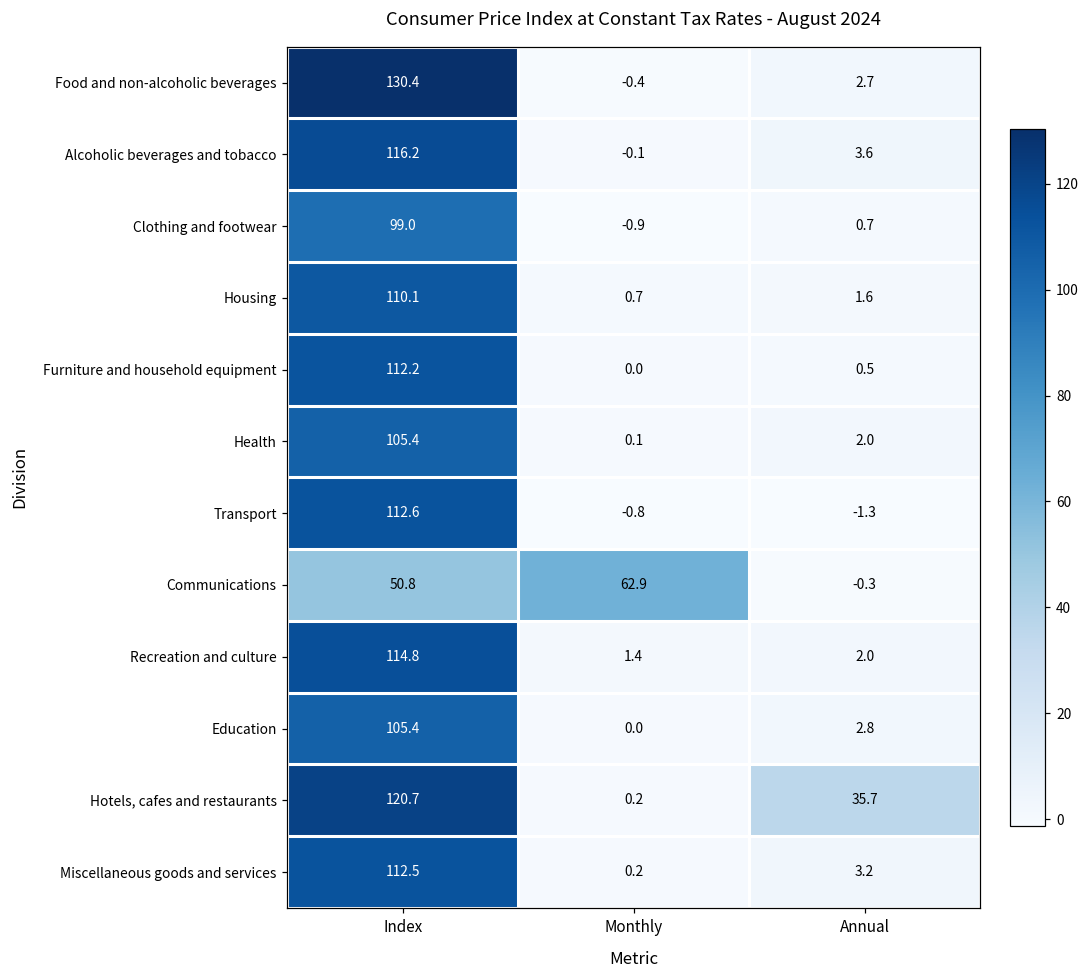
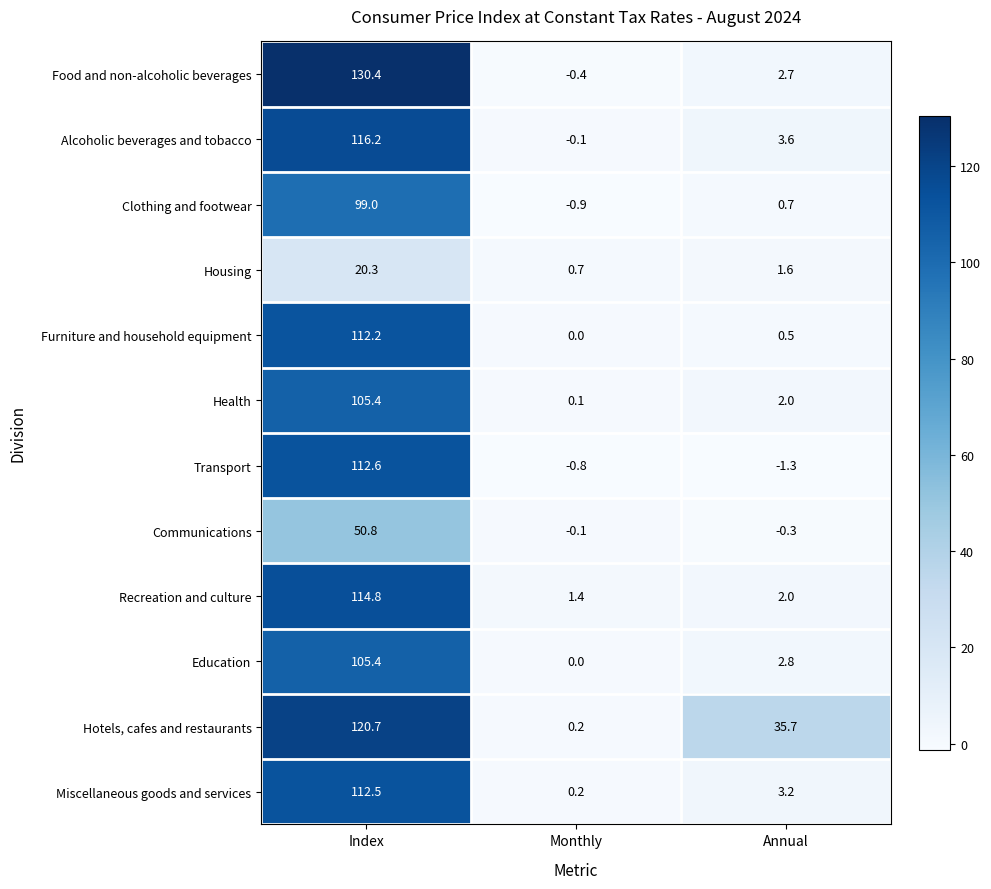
Housing, Index: 110.1 -> 20.3
Communications, Monthly: 62.9 -> -0.1
